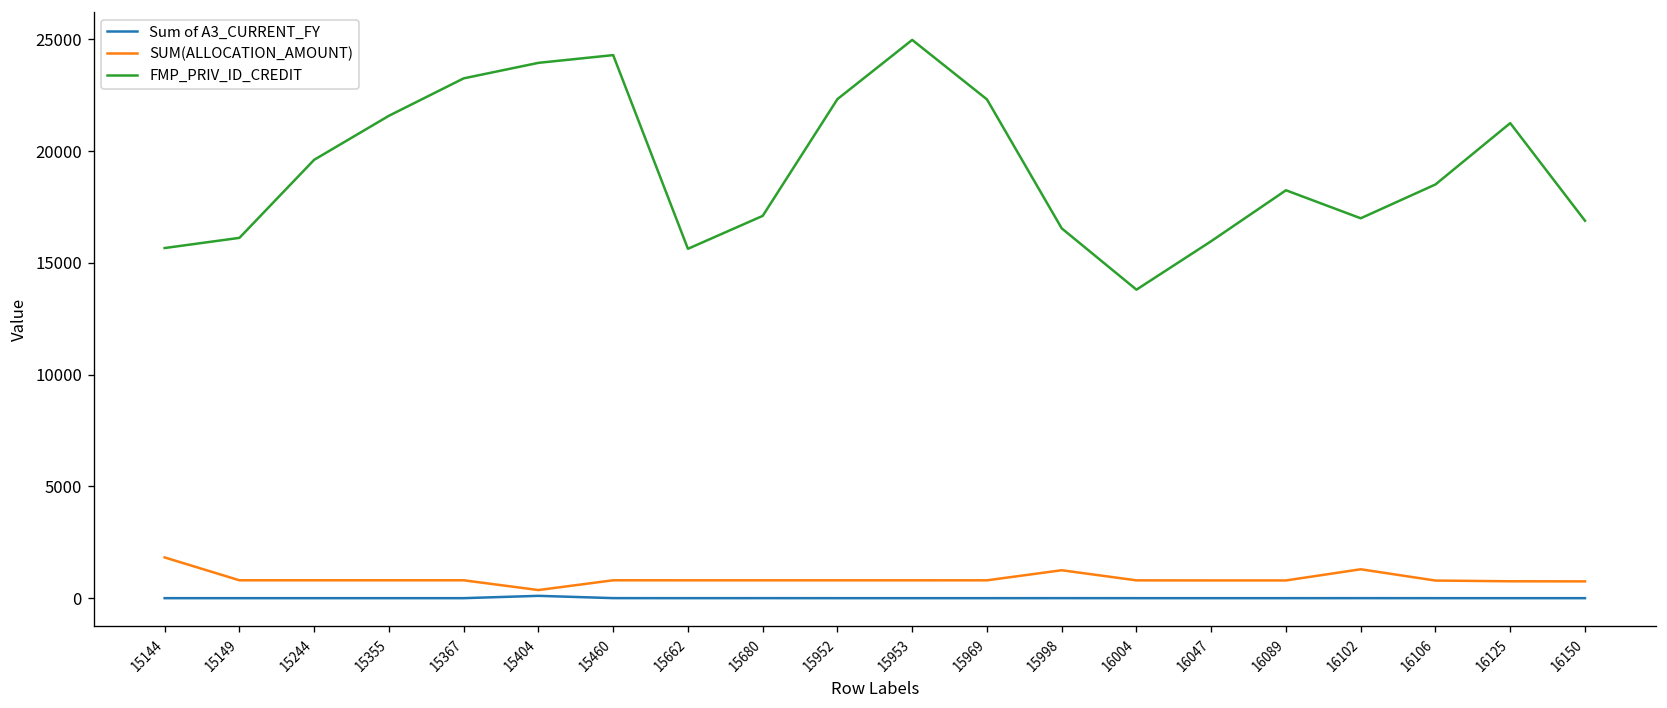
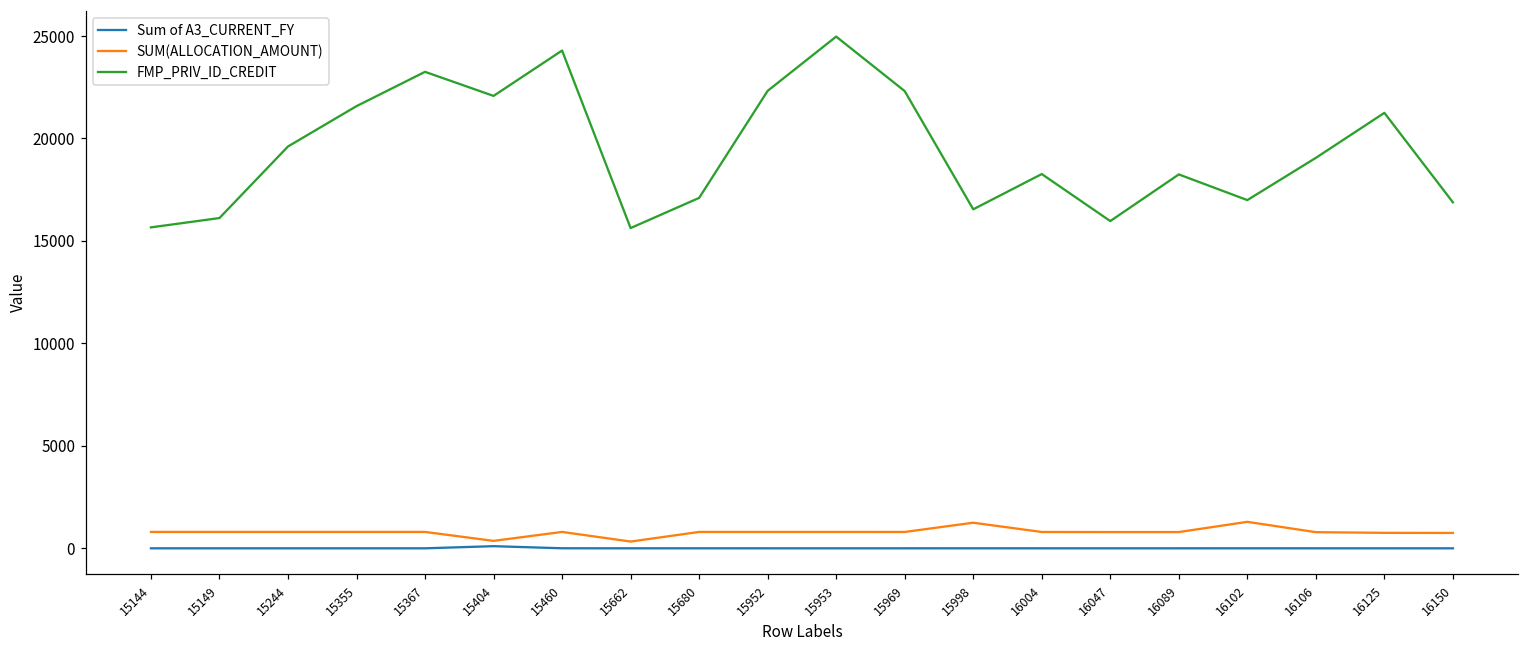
SUM(ALLOCATION_AMOUNT), 15144: 1800 -> 800
FMP_PRIV_ID_CREDIT, 15404: 23900 -> 22100
SUM(ALLOCATION_AMOUNT), 15662: 800 -> 300
FMP_PRIV_ID_CREDIT, 16004: 13800 -> 18300
FMP_PRIV_ID_CREDIT, 16106: 18500 -> 19100
